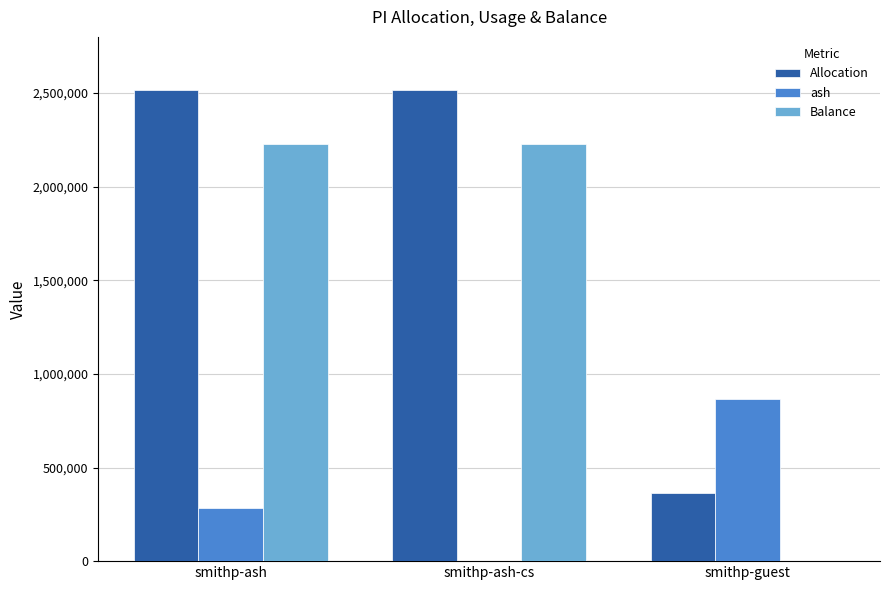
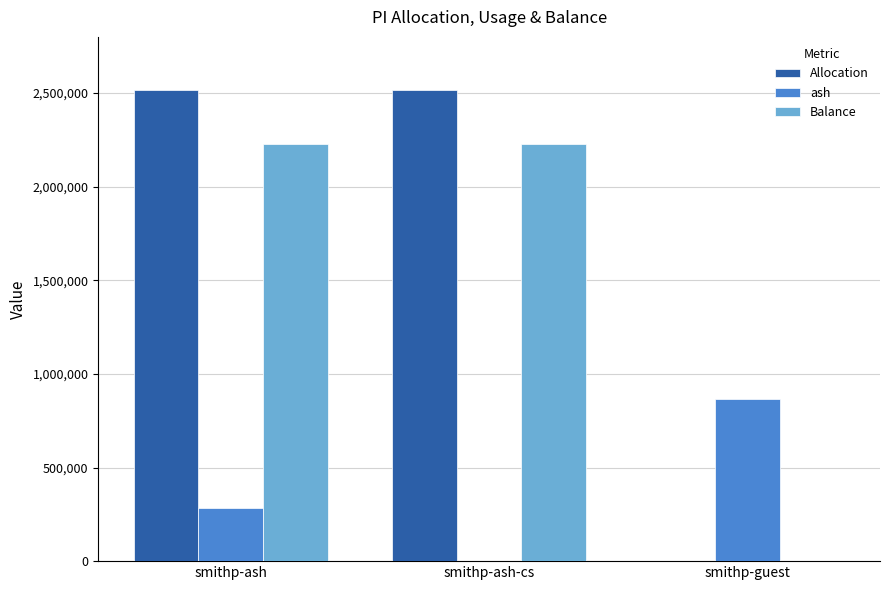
Allocation, smithp-guest: 360,000 -> 0
